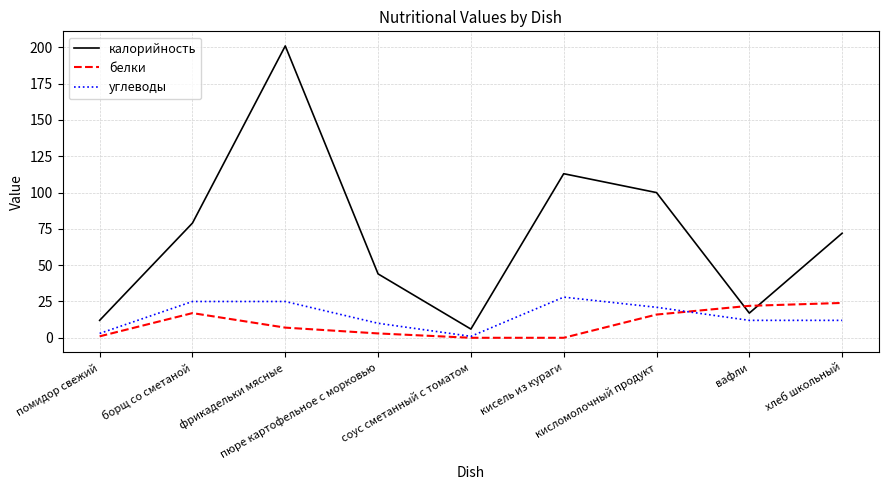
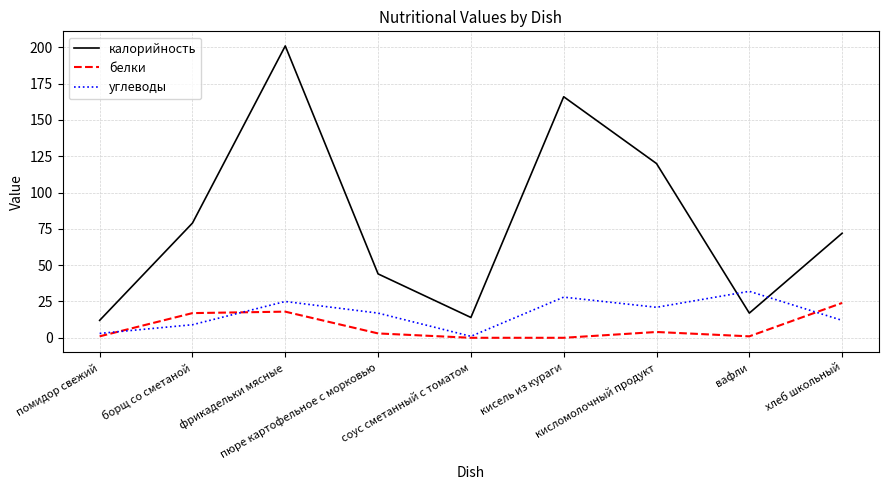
углеводы, борщ со сметаной: 25 -> 9
белки, фрикадельки мясные: 7 -> 18
углеводы, пюре картофельное с морковью: 10 -> 17
калорийность, соус сметанный с томатом: 6 -> 14
калорийность, кисель из кураги: 113 -> 166
калорийность, кисломолочный продукт: 100 -> 120
белки, кисломолочный продукт: 16 -> 4
белки, вафли: 22 -> 1
углеводы, вафли: 12 -> 32
